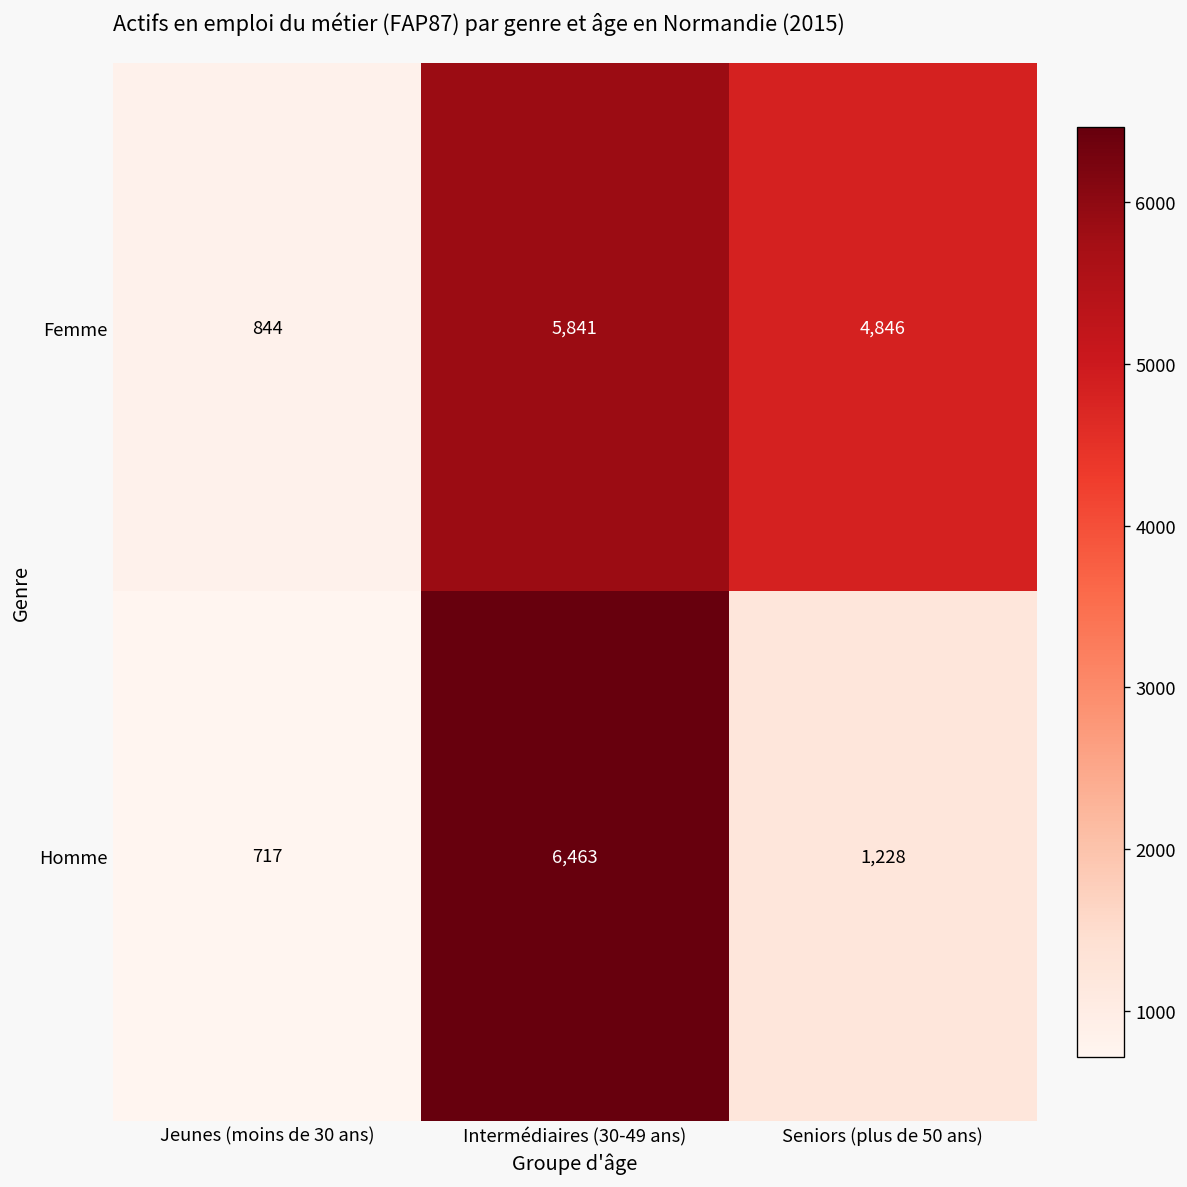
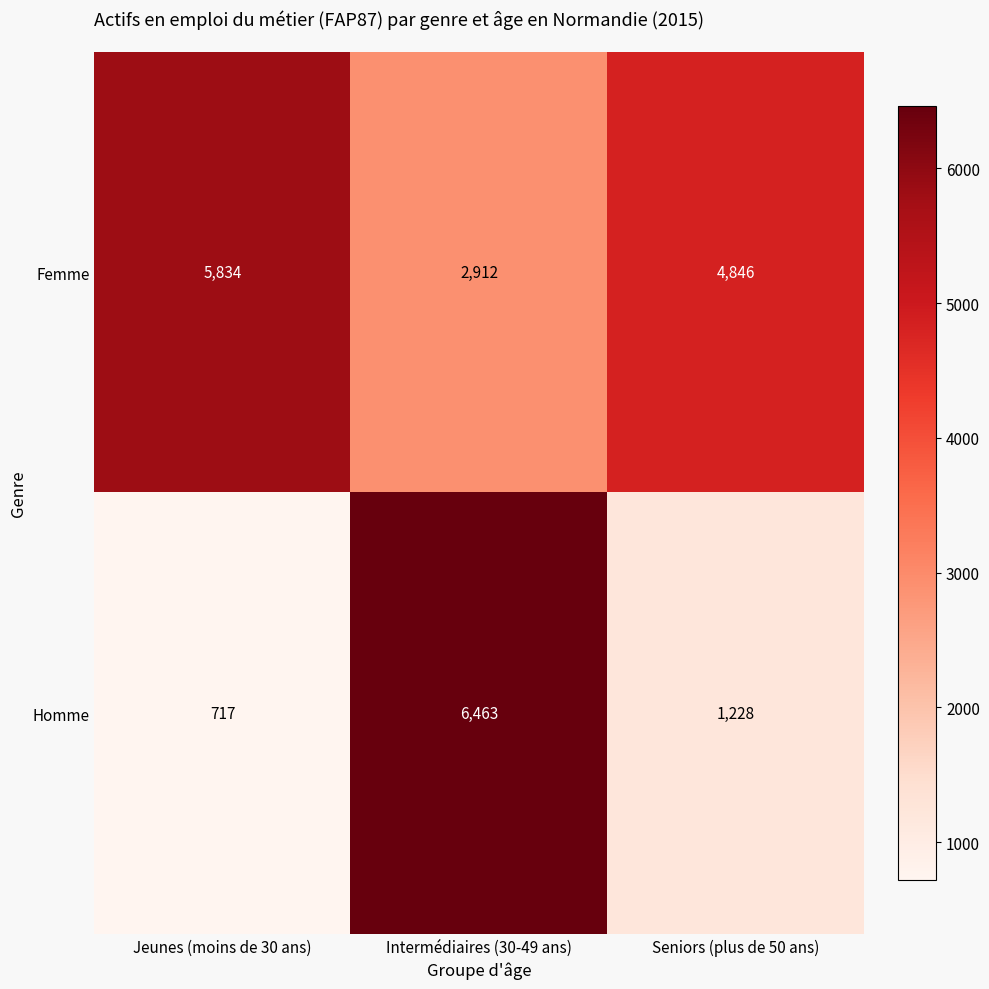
Femme, Jeunes (moins de 30 ans): 844 -> 5,834
Femme, Intermédiaires (30-49 ans): 5,841 -> 2,912
